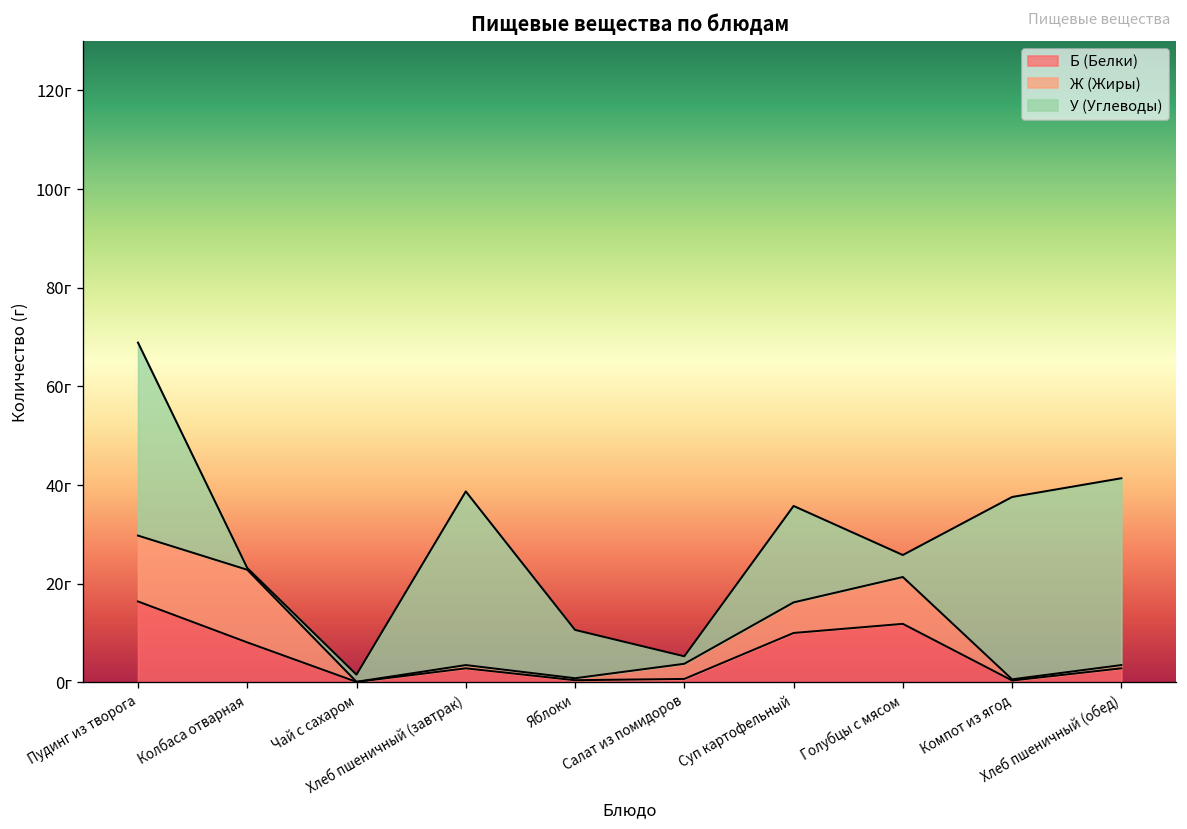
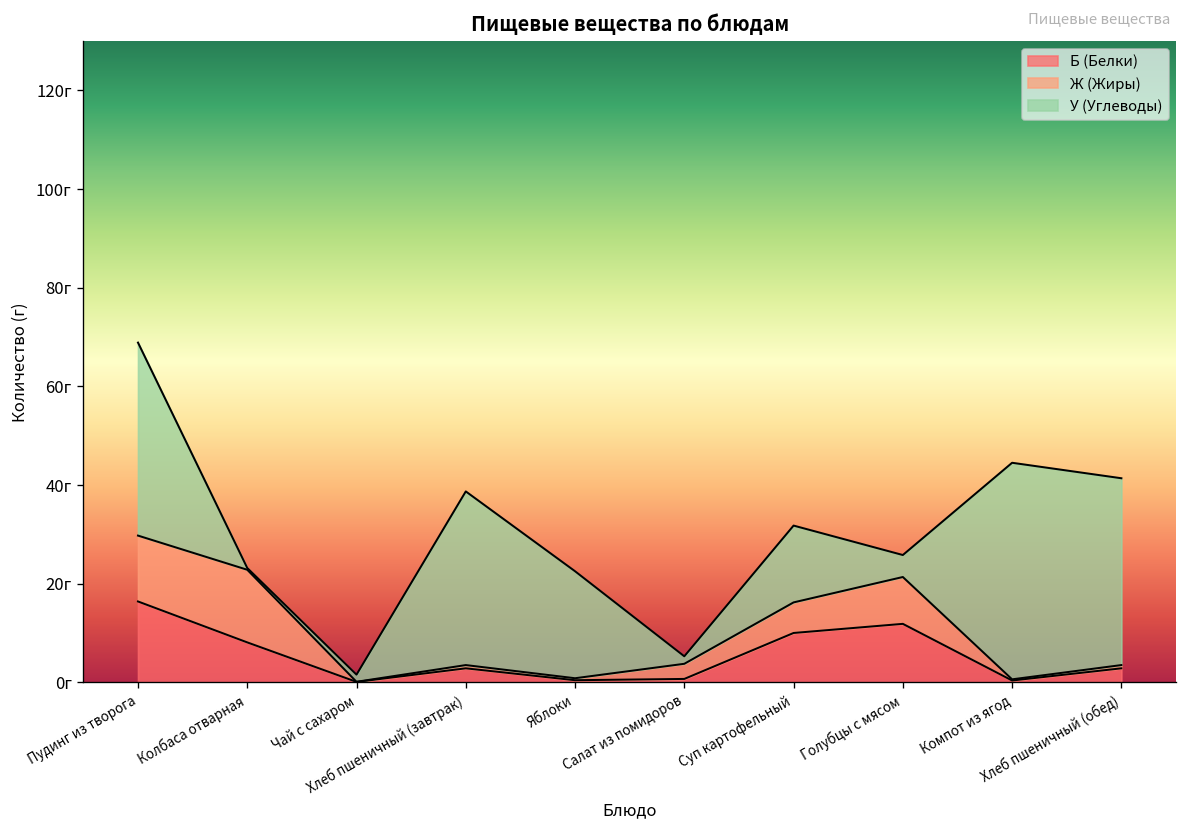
У (Углеводы), Яблоки: 10г -> 22г
У (Углеводы), Суп картофельный: 20г -> 16г
У (Углеводы), Компот из ягод: 37г -> 44г
